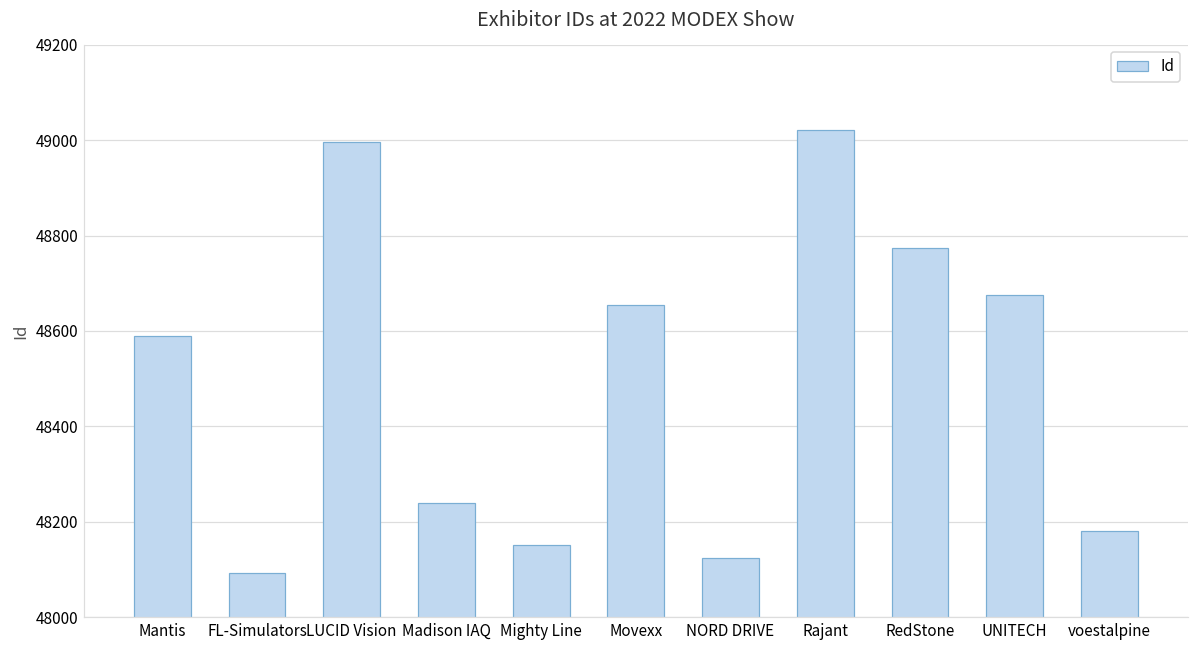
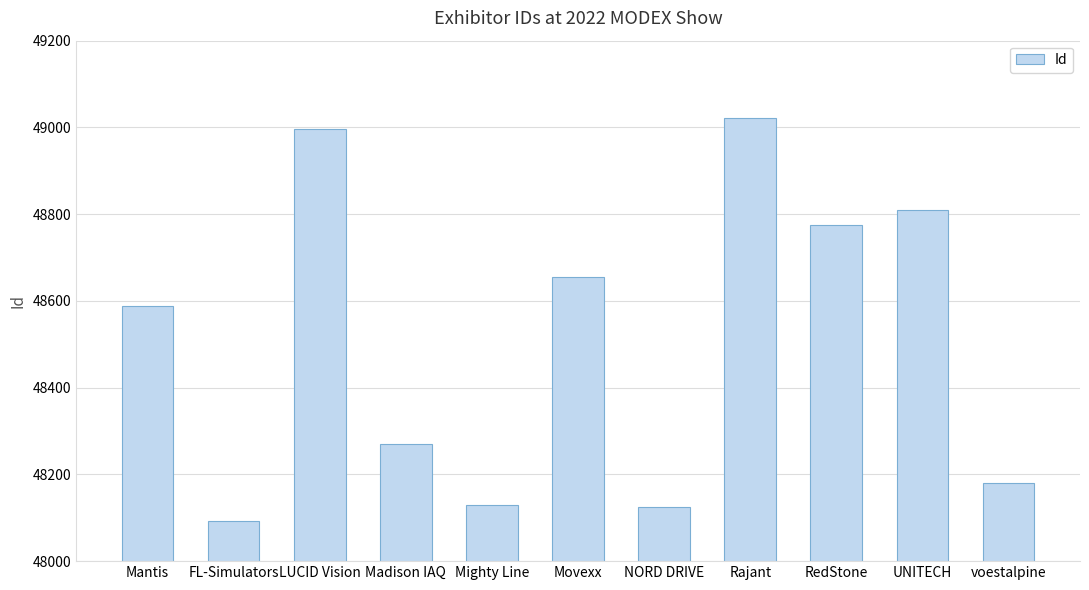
Madison IAQ: 48240 -> 48270
Mighty Line: 48150 -> 48130
UNITECH: 48680 -> 48810
